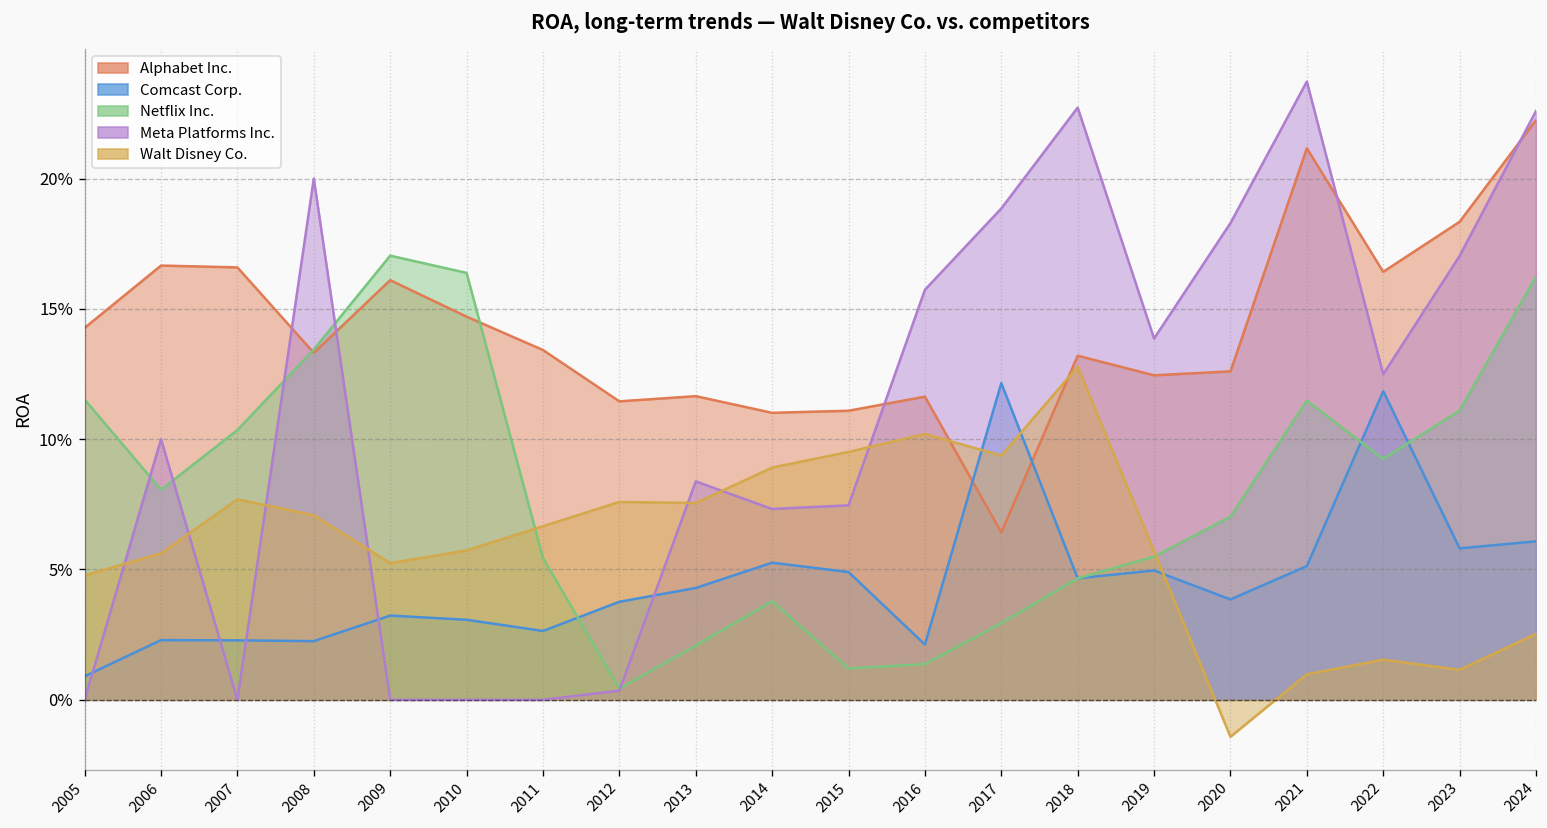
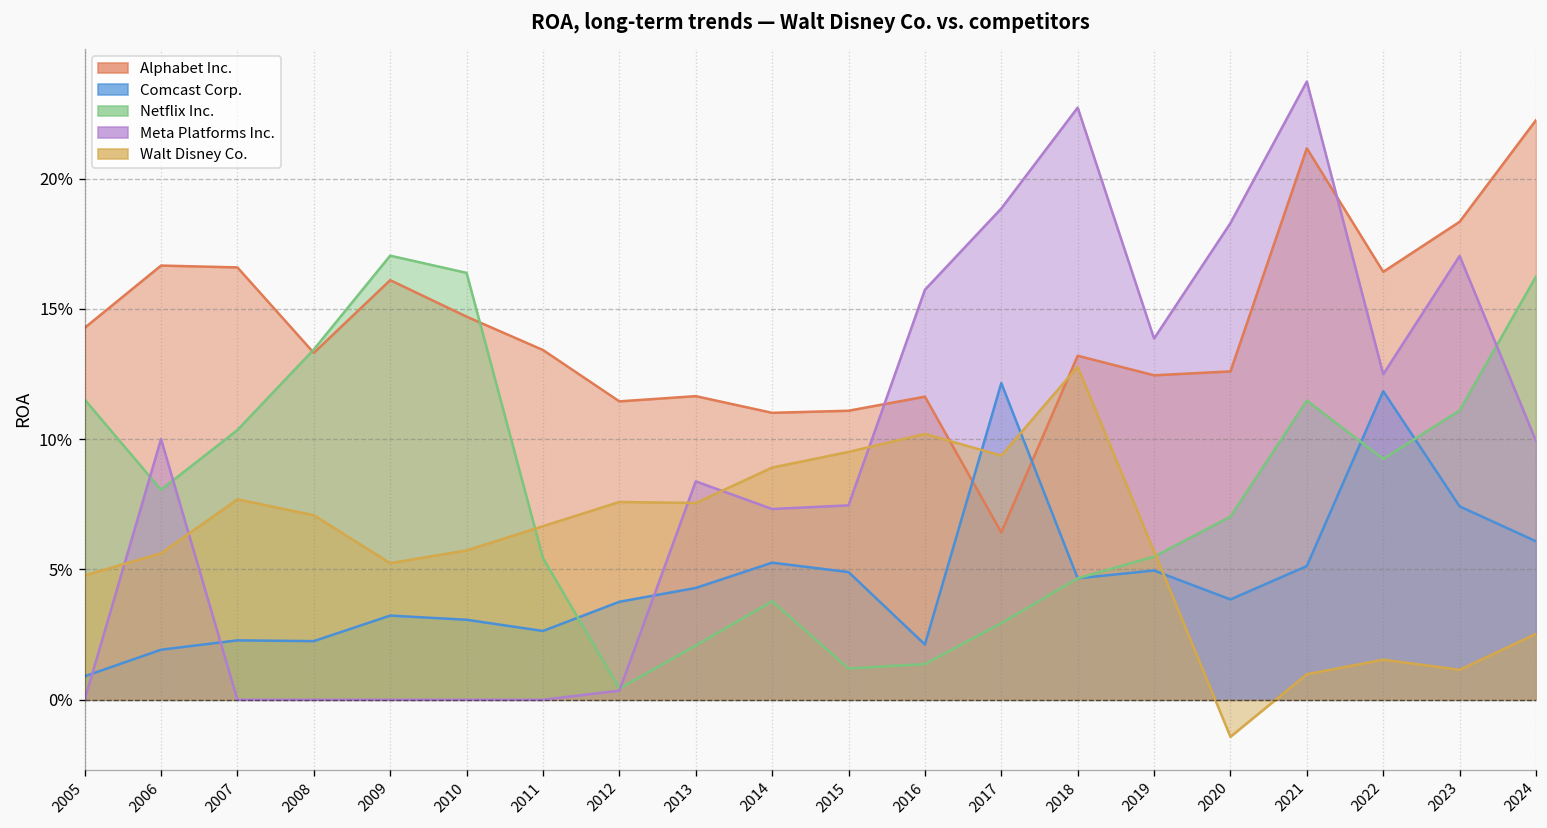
Comcast Corp., 2006: 2.3% -> 1.9%
Meta Platforms Inc., 2008: 20.0% -> 0.0%
Comcast Corp., 2023: 5.8% -> 7.4%
Meta Platforms Inc., 2024: 22.6% -> 9.9%
